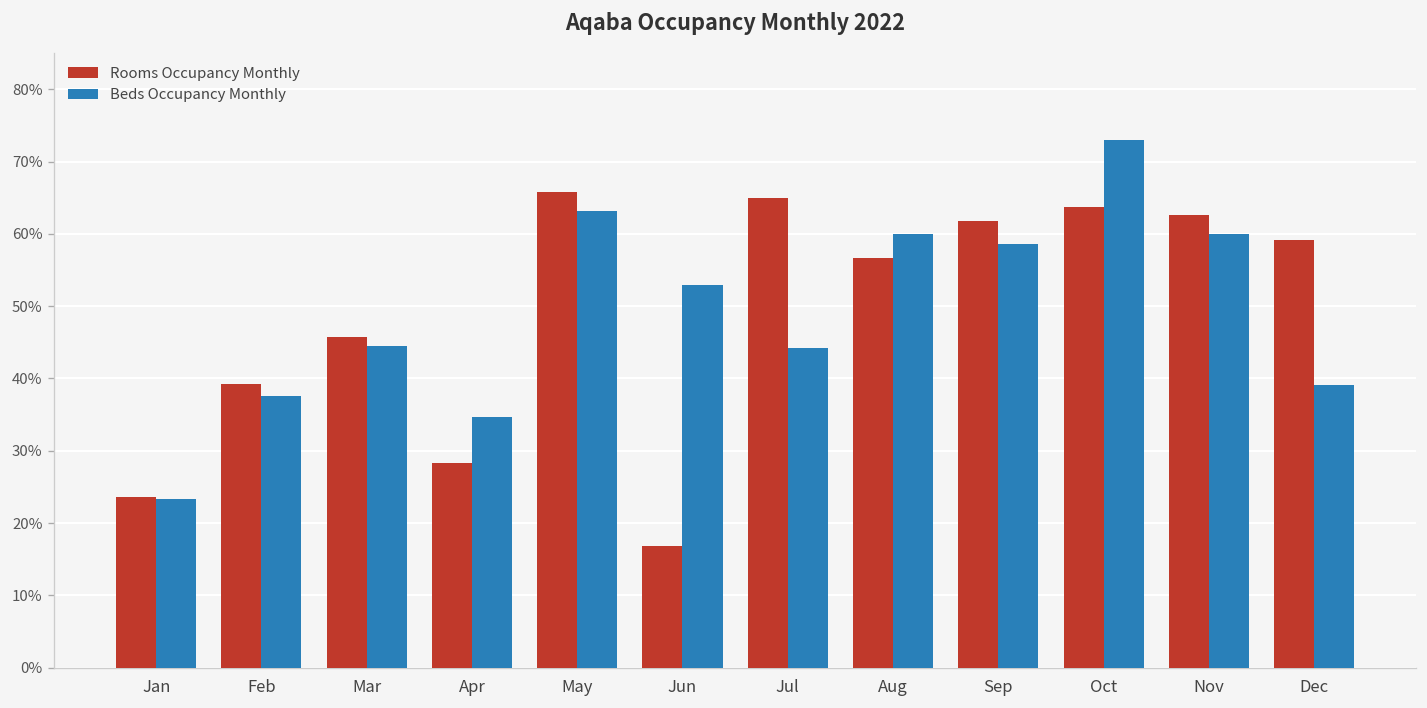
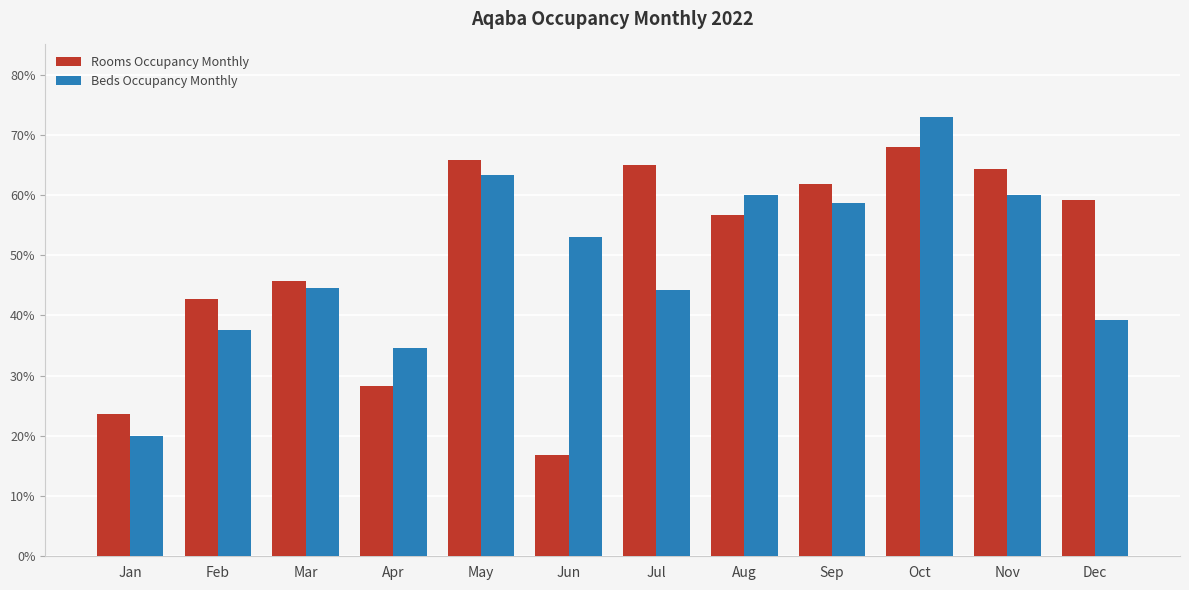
Beds Occupancy Monthly, Jan: 23% -> 20%
Rooms Occupancy Monthly, Feb: 39% -> 43%
Rooms Occupancy Monthly, Oct: 64% -> 68%
Rooms Occupancy Monthly, Nov: 63% -> 64%
